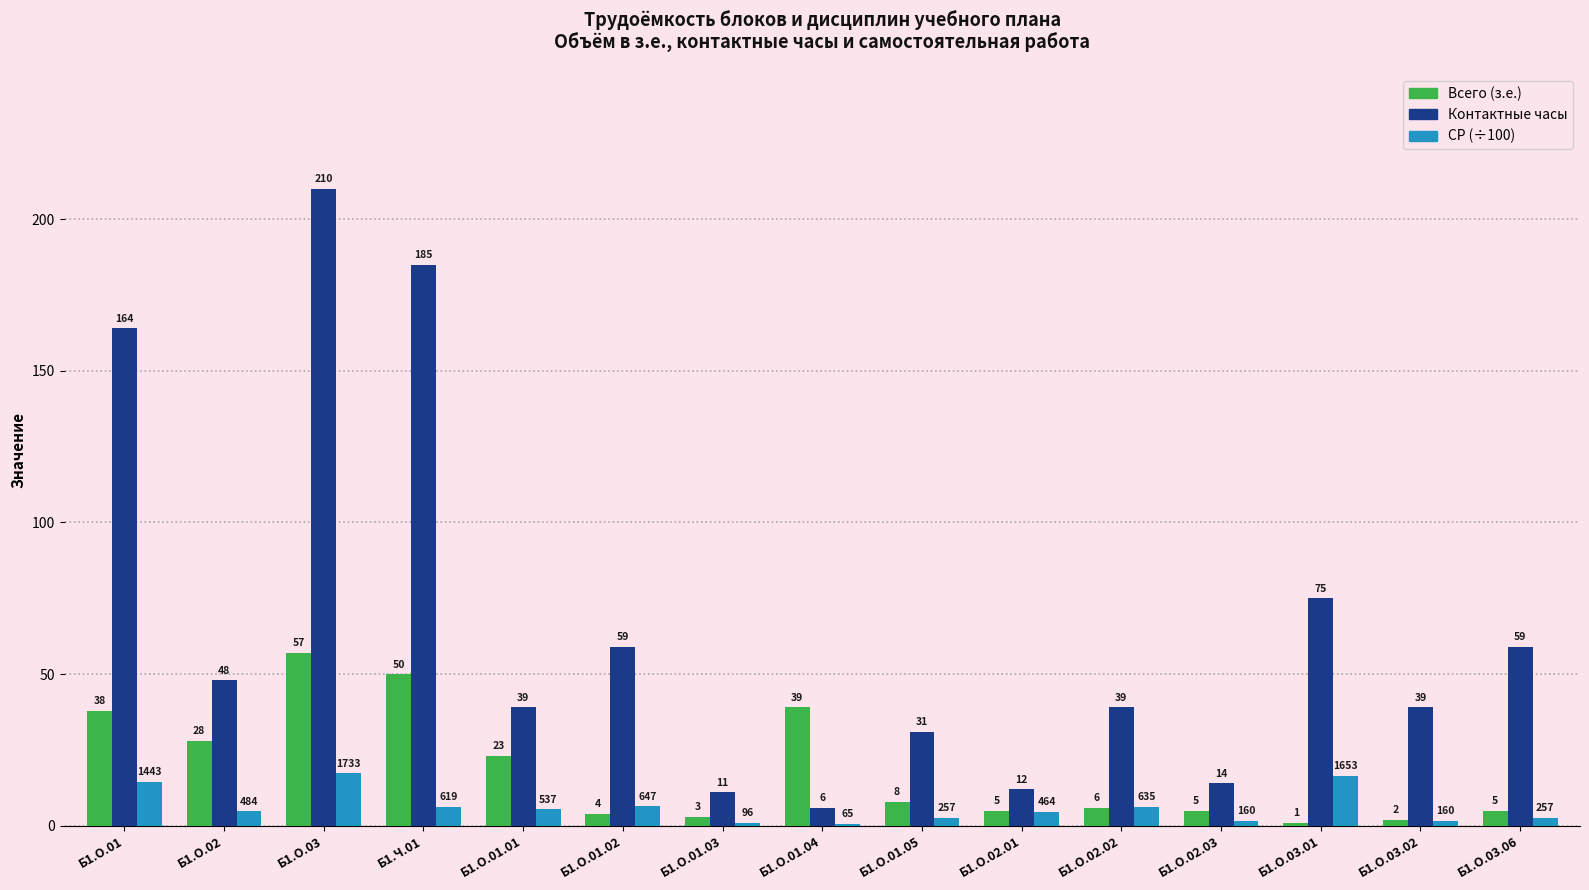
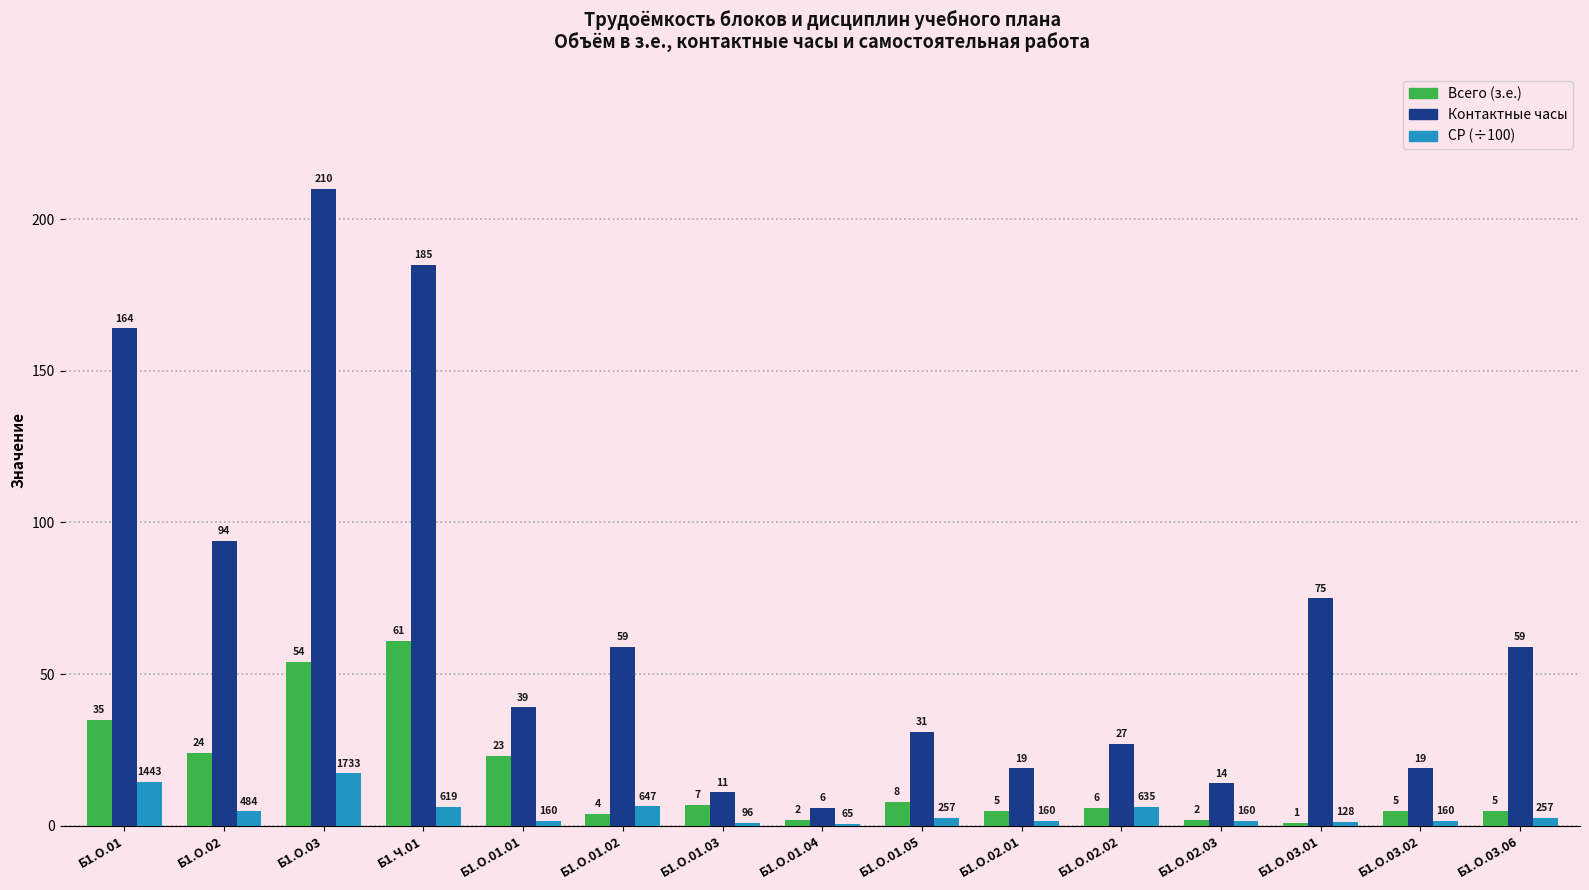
Всего (з.е.), Б1.О.01: 38 -> 35
Всего (з.е.), Б1.О.02: 28 -> 24
Контактные часы, Б1.О.02: 48 -> 94
Всего (з.е.), Б1.О.03: 57 -> 54
Всего (з.е.), Б1.Ч.01: 50 -> 61
СР (÷100), Б1.О.01.01: 537 -> 160
Всего (з.е.), Б1.О.01.03: 3 -> 7
Всего (з.е.), Б1.О.01.04: 39 -> 2
Контактные часы, Б1.О.02.01: 12 -> 19
СР (÷100), Б1.О.02.01: 464 -> 160
Контактные часы, Б1.О.02.02: 39 -> 27
Всего (з.е.), Б1.О.02.03: 5 -> 2
СР (÷100), Б1.О.03.01: 1653 -> 128
Всего (з.е.), Б1.О.03.02: 2 -> 5
Контактные часы, Б1.О.03.02: 39 -> 19
